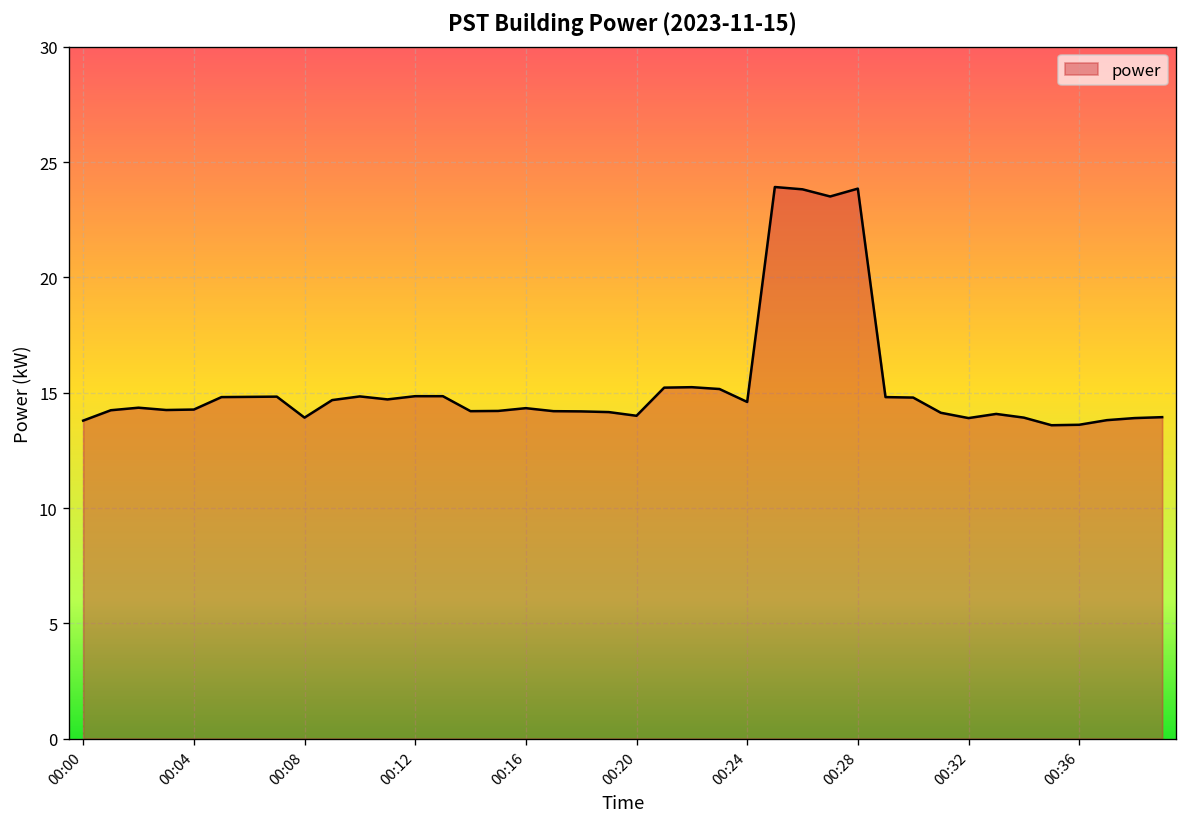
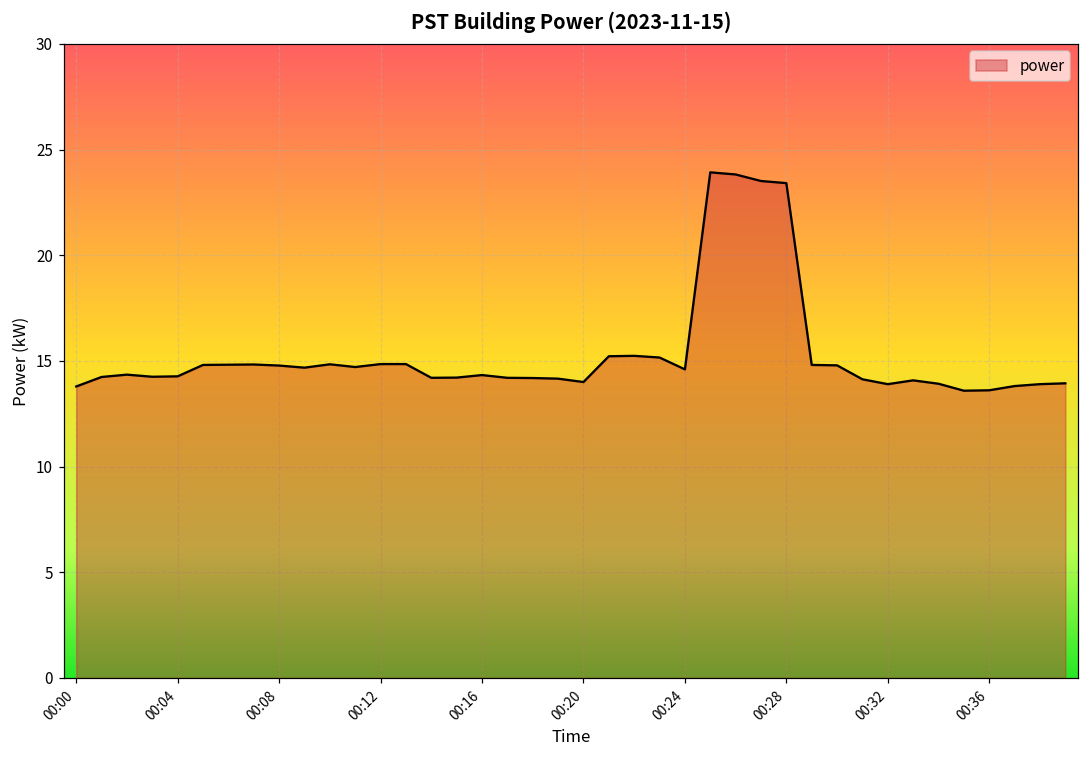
00:08: 13.9 -> 14.8
00:28: 23.9 -> 23.4
